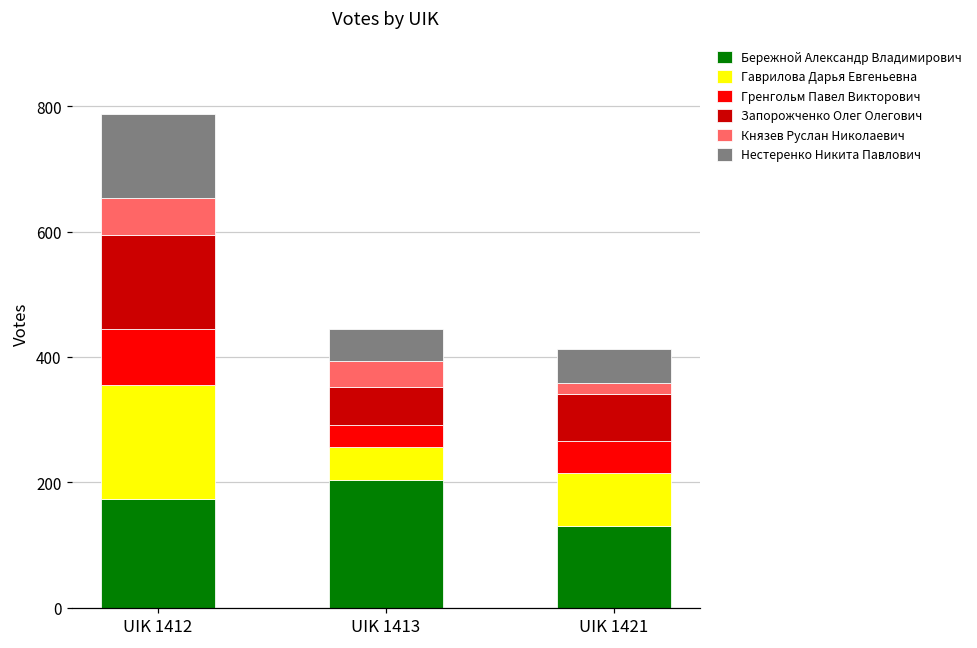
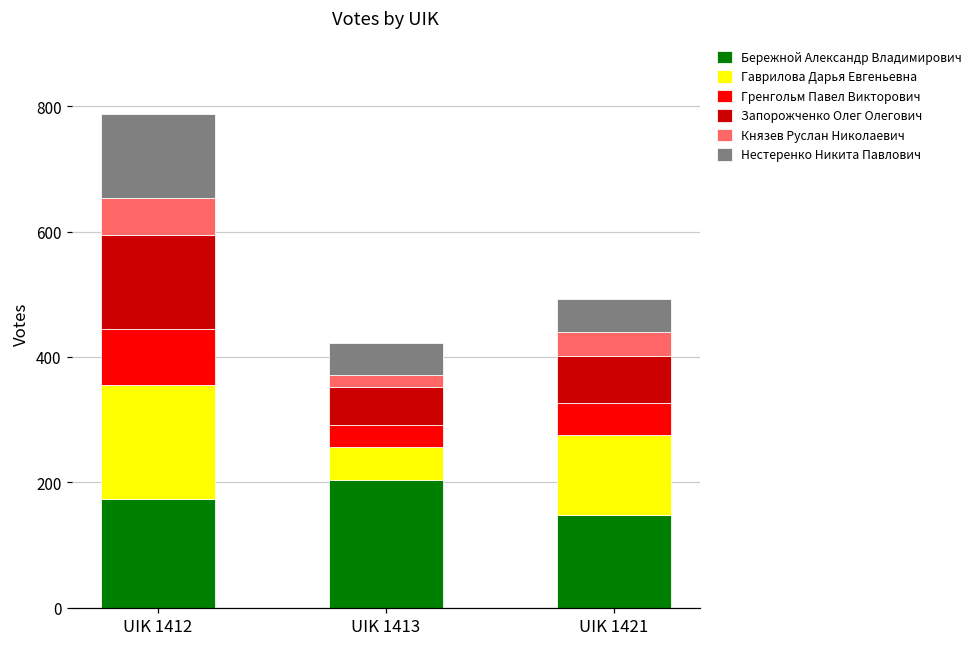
Князев Руслан Николаевич, UIK 1413: 40 -> 20
Бережной Александр Владимирович, UIK 1421: 130 -> 150
Гаврилова Дарья Евгеньевна, UIK 1421: 80 -> 130
Князев Руслан Николаевич, UIK 1421: 20 -> 40
